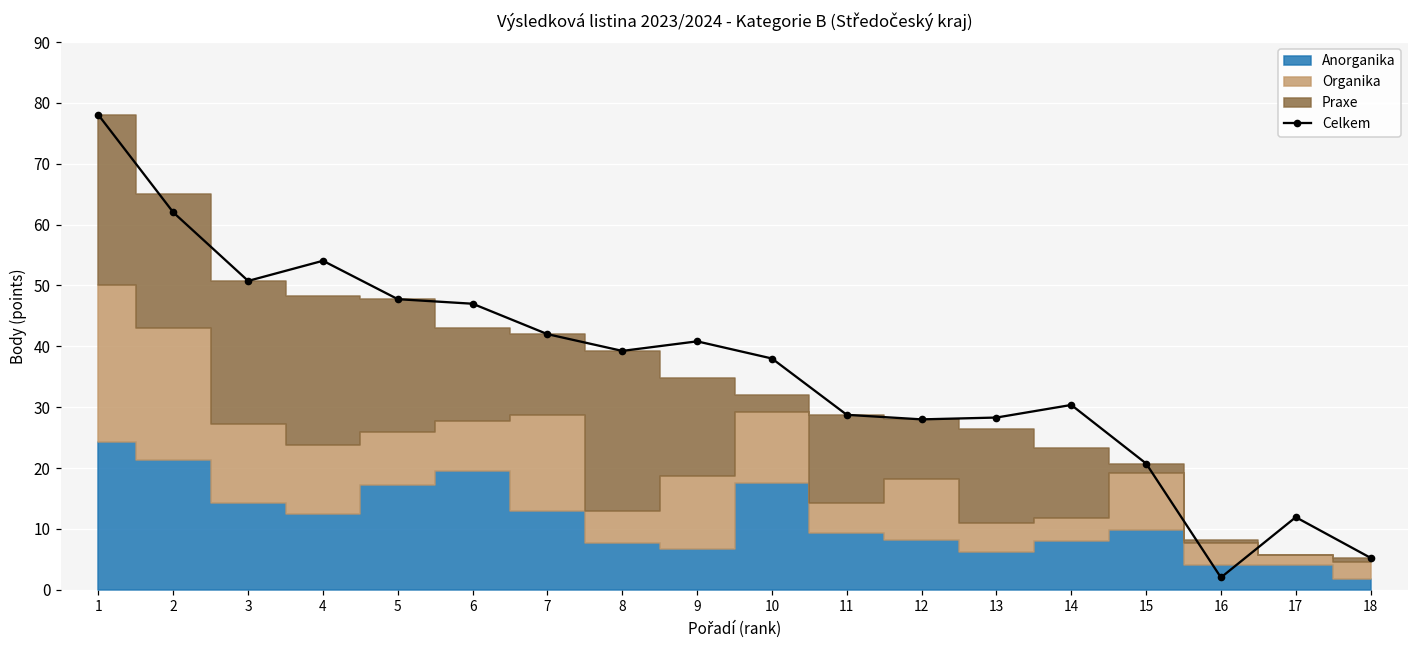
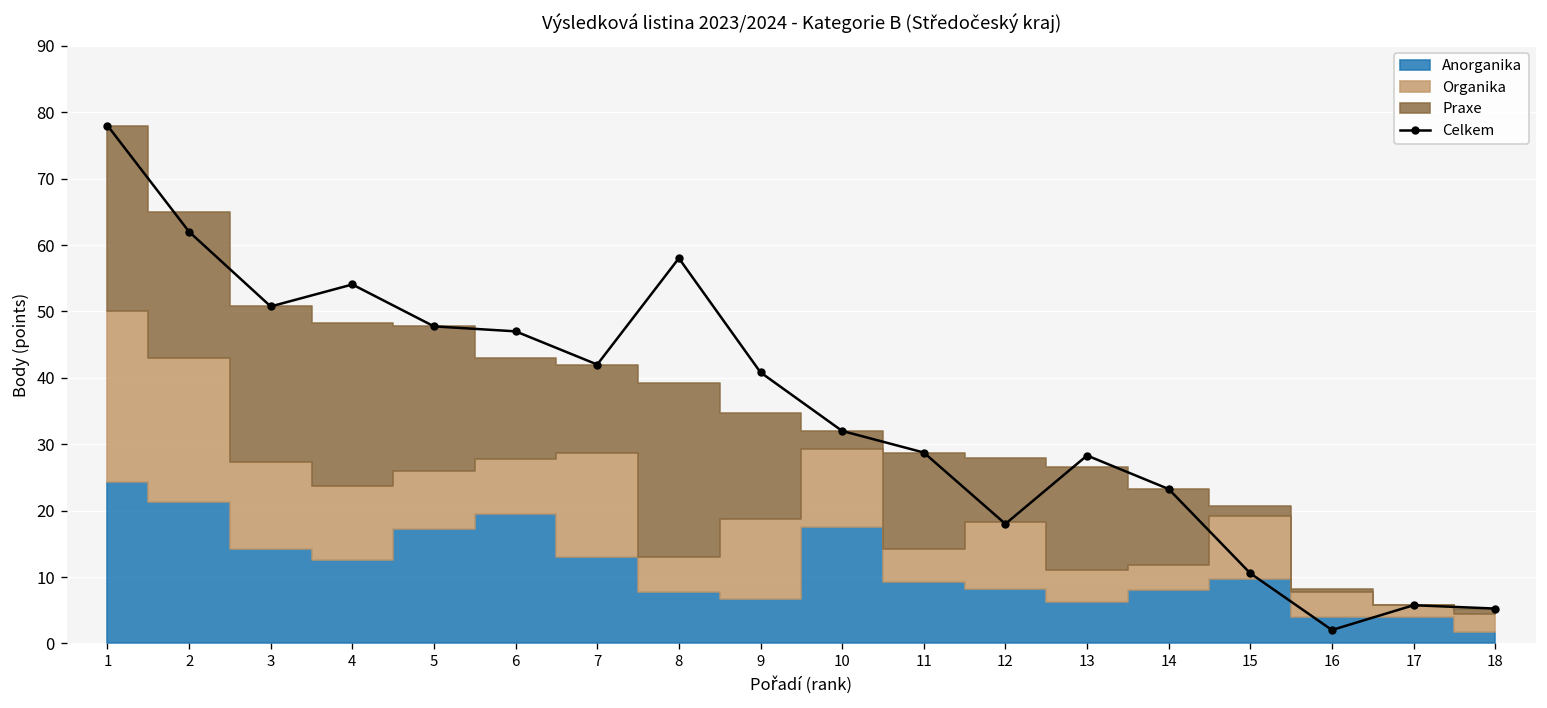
Celkem, 8: 39 -> 58
Celkem, 10: 38 -> 32
Celkem, 12: 28 -> 18
Celkem, 14: 30 -> 23
Celkem, 15: 21 -> 11
Celkem, 17: 12 -> 6
